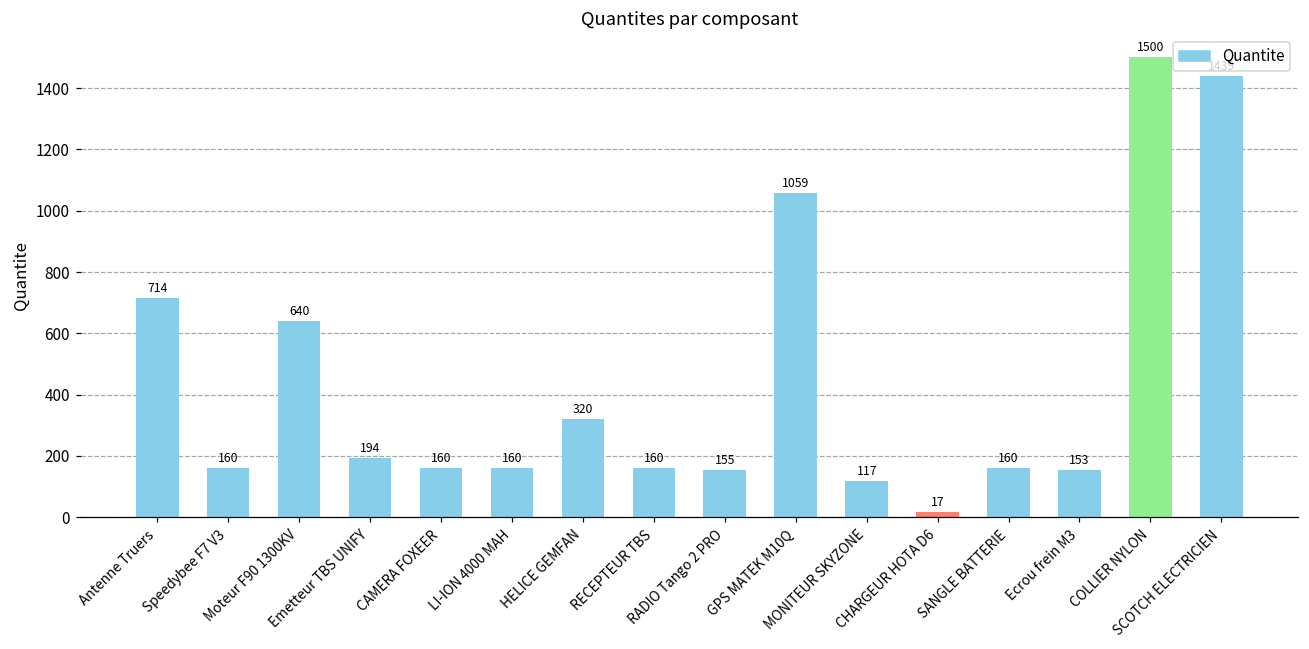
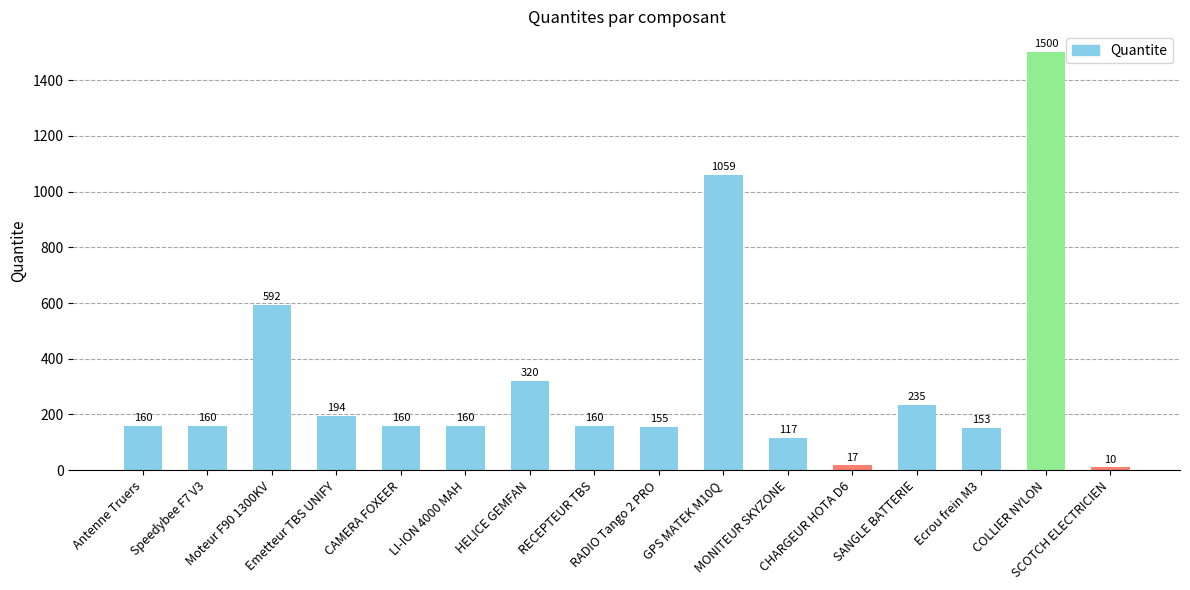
Antenne Truers: 714 -> 160
Moteur F90 1300KV: 640 -> 592
SANGLE BATTERIE: 160 -> 235
SCOTCH ELECTRICIEN: 1440 -> 10
